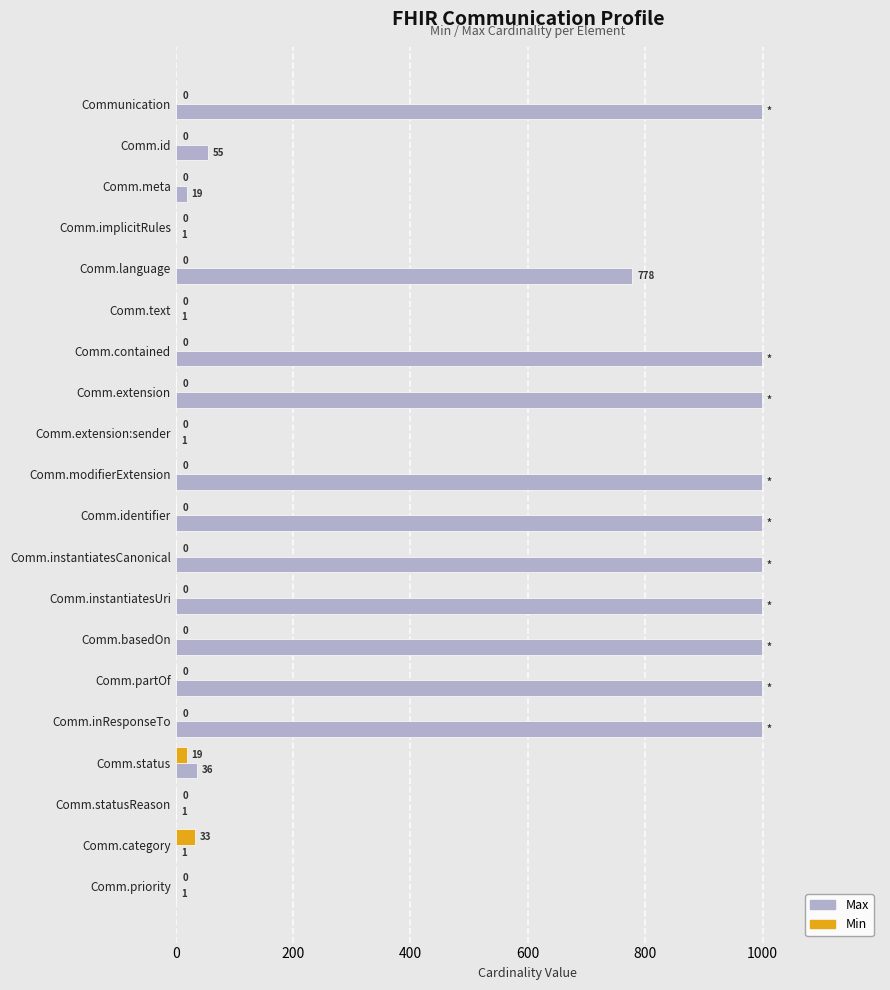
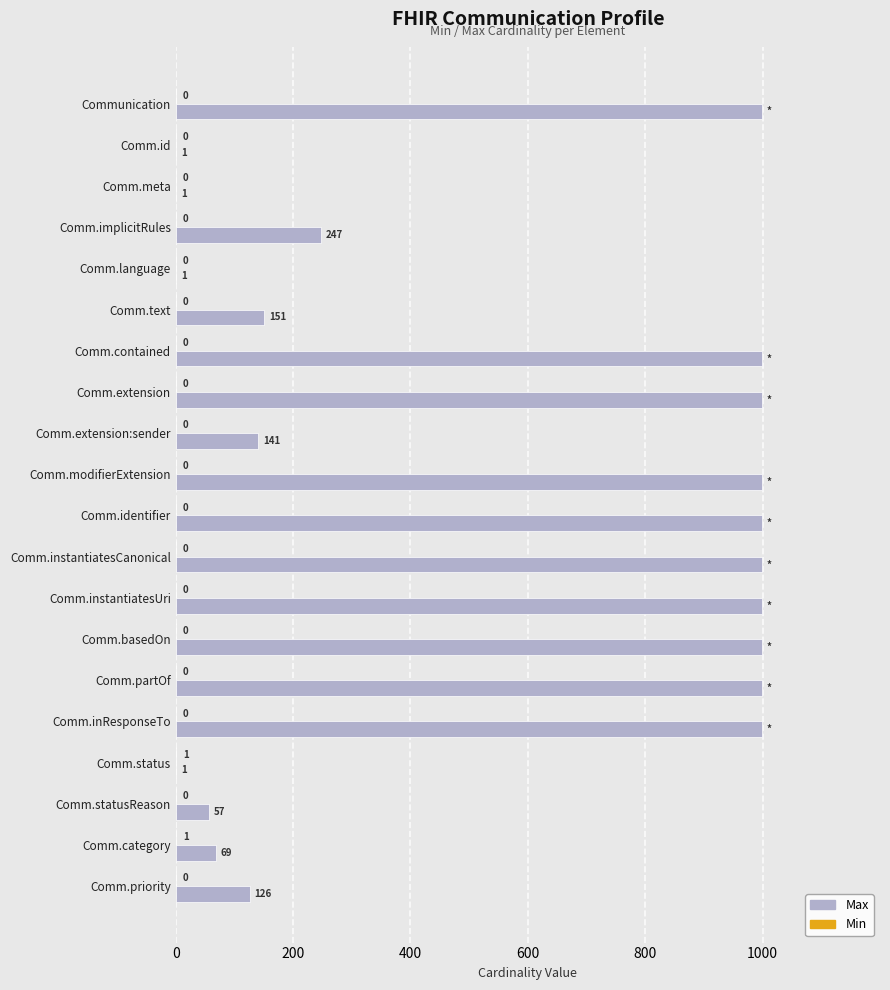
Max, Comm.id: 55 -> 1
Max, Comm.meta: 19 -> 1
Max, Comm.implicitRules: 1 -> 247
Max, Comm.language: 778 -> 1
Max, Comm.text: 1 -> 151
Max, Comm.extension:sender: 1 -> 141
Min, Comm.status: 19 -> 1
Max, Comm.status: 36 -> 1
Max, Comm.statusReason: 1 -> 57
Min, Comm.category: 33 -> 1
Max, Comm.category: 1 -> 69
Max, Comm.priority: 1 -> 126
